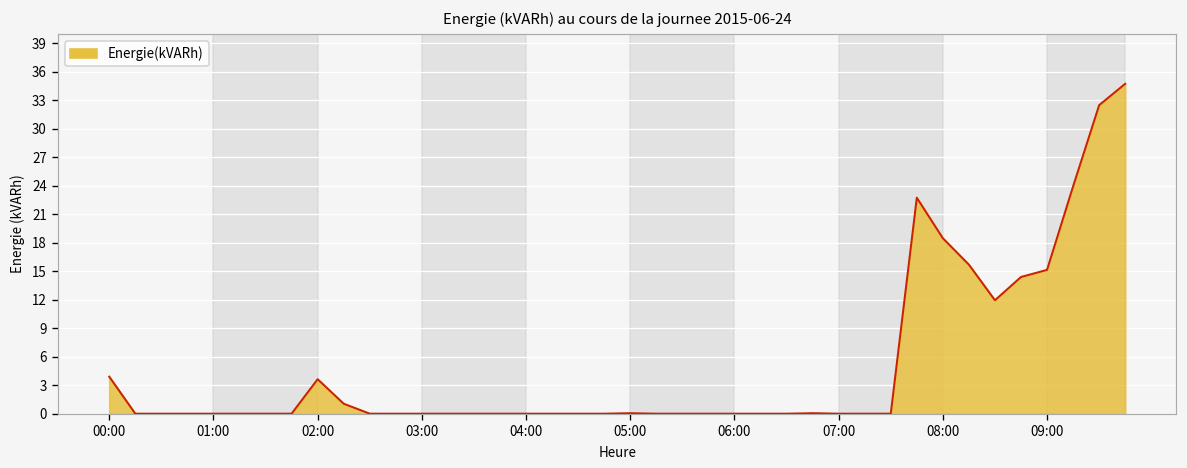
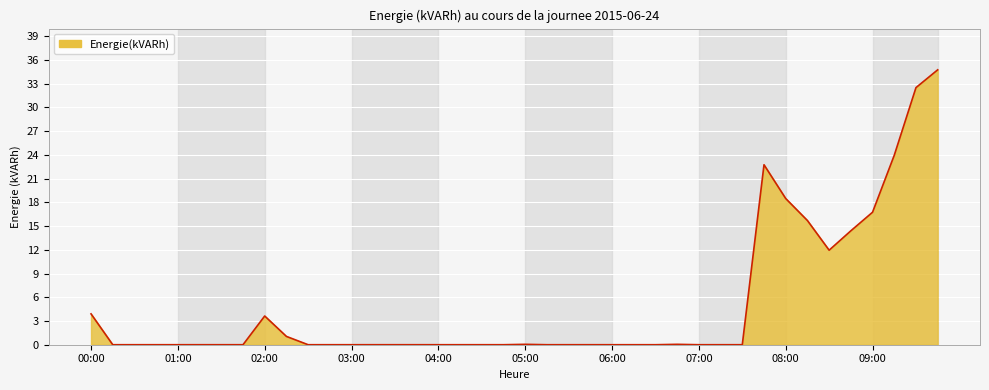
09:00: 15 -> 17
